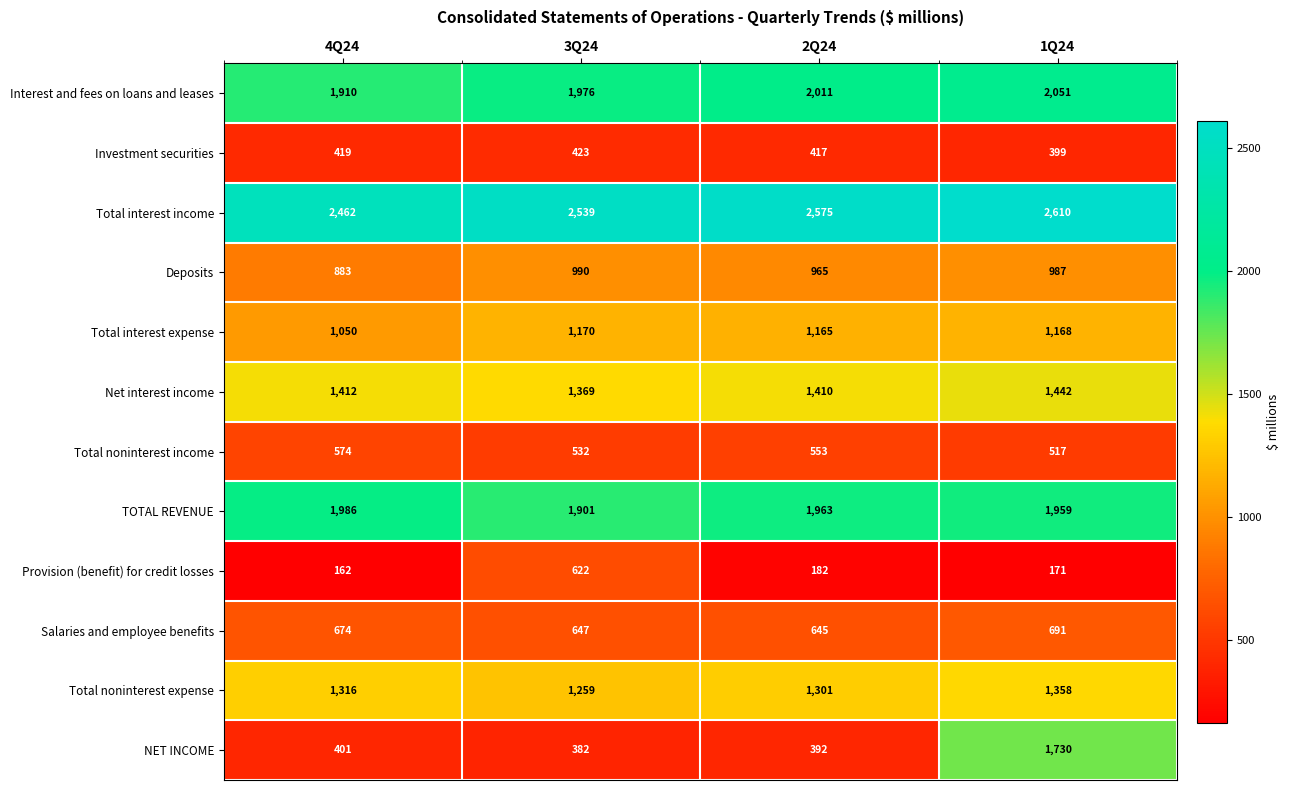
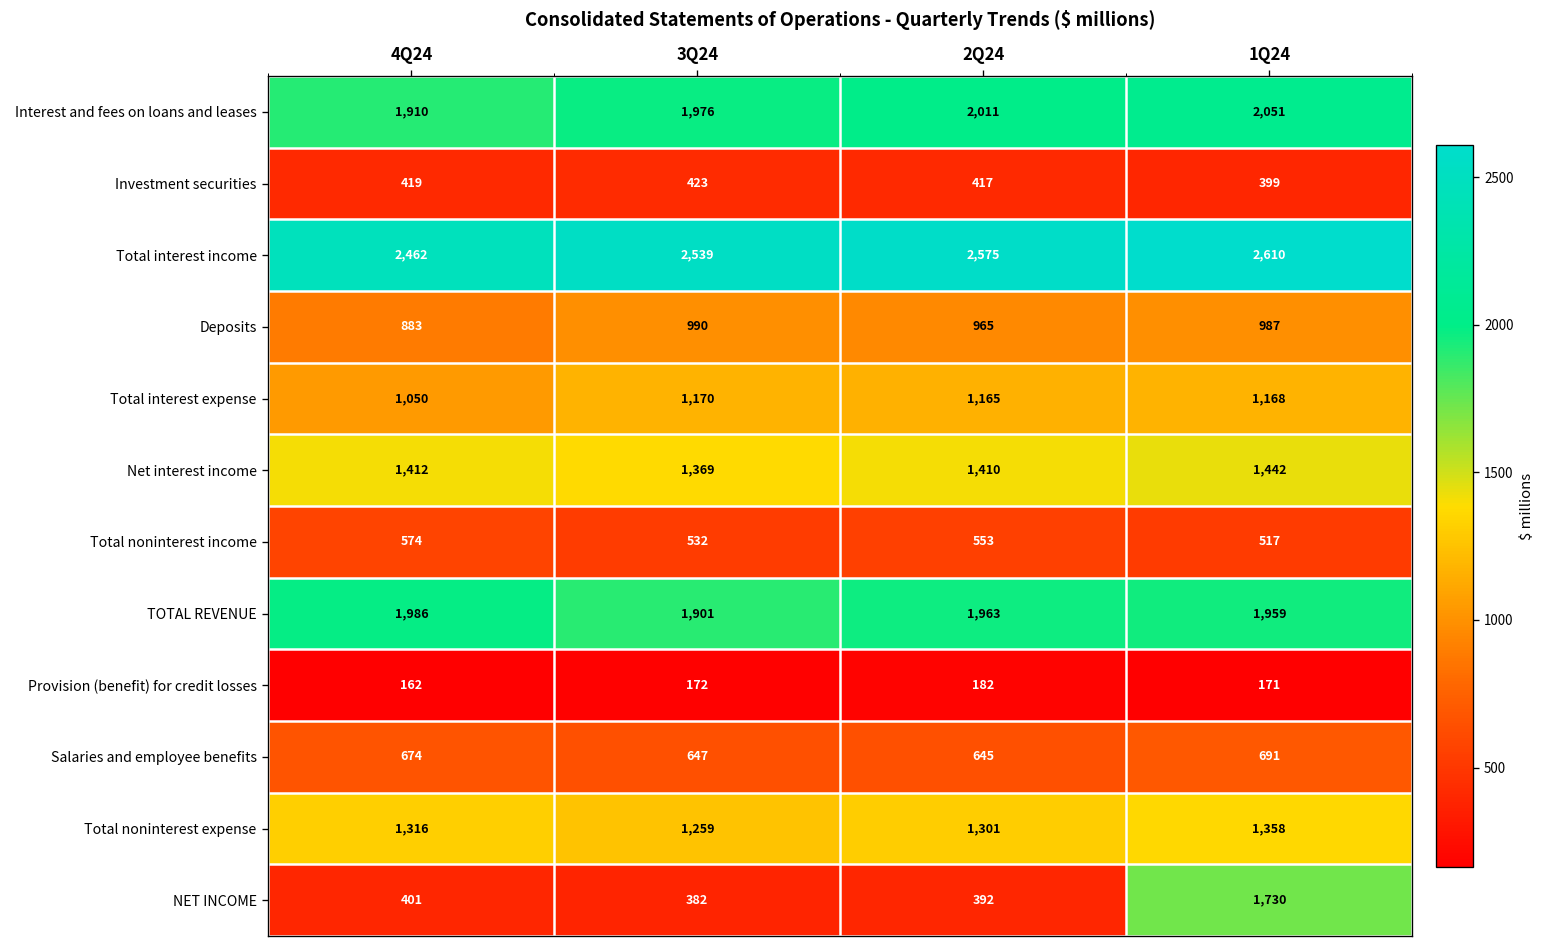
Provision (benefit) for credit losses, 3Q24: 622 -> 172
